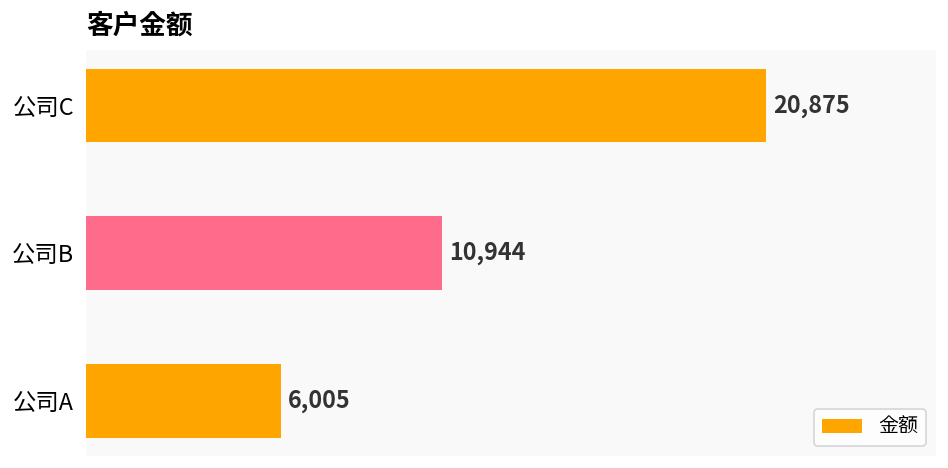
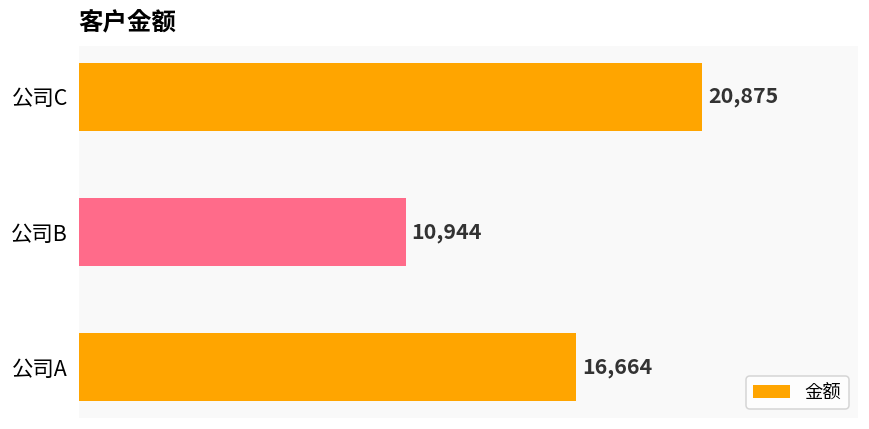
公司A: 6,005 -> 16,664
